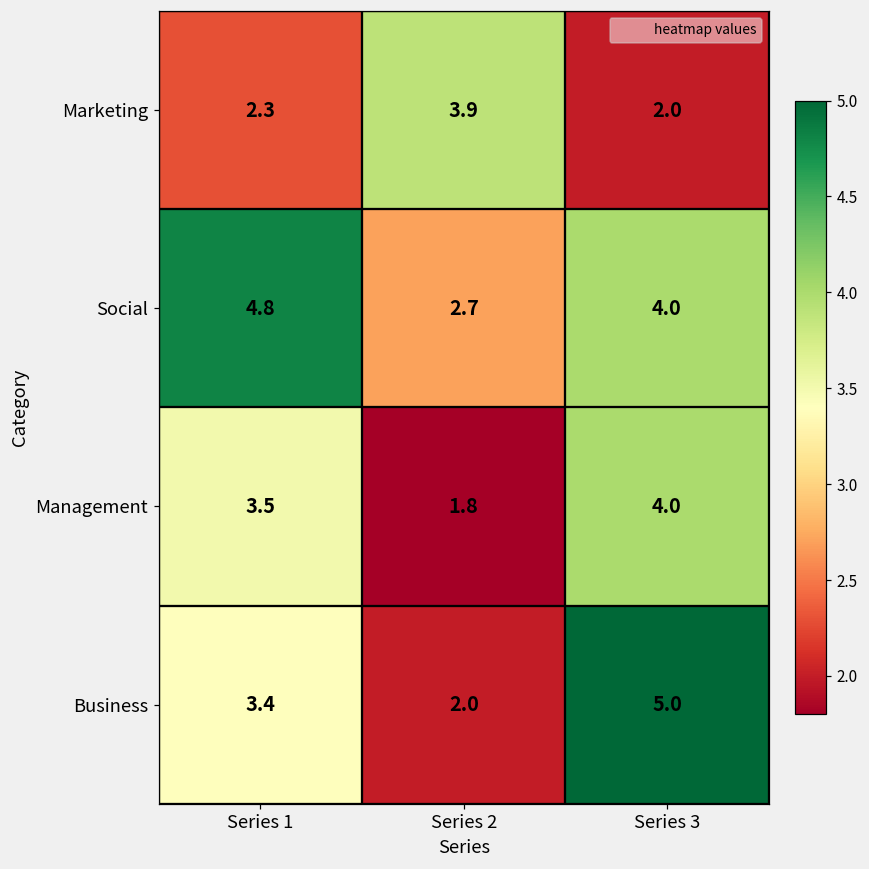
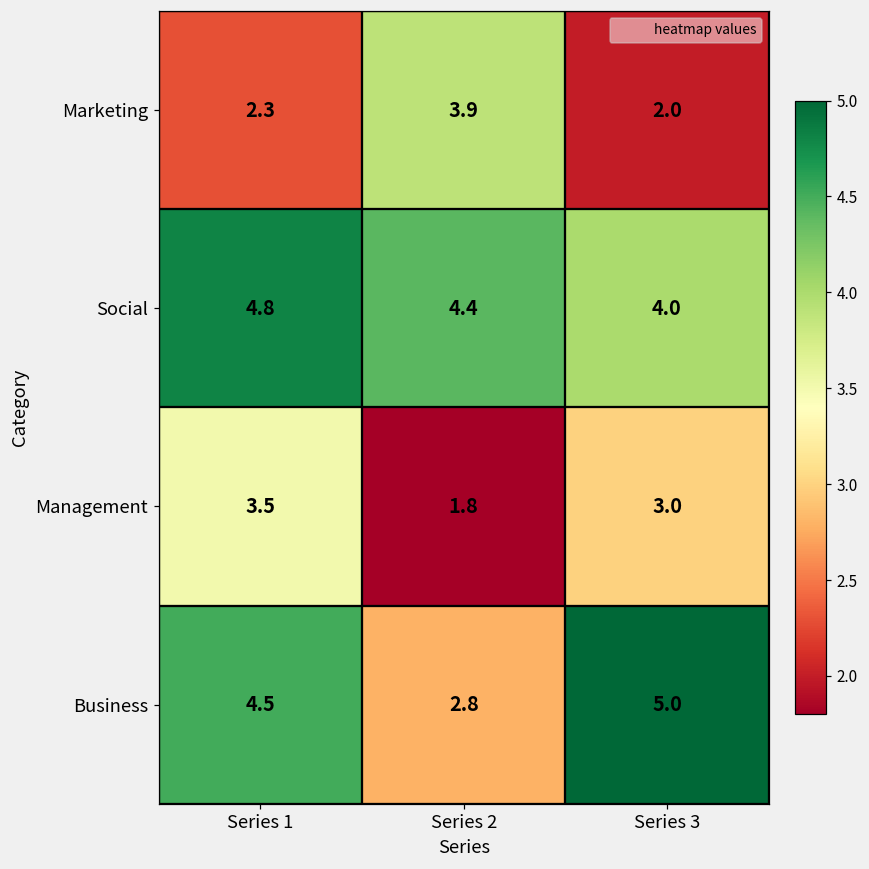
Social, Series 2: 2.7 -> 4.4
Management, Series 3: 4.0 -> 3.0
Business, Series 1: 3.4 -> 4.5
Business, Series 2: 2.0 -> 2.8
